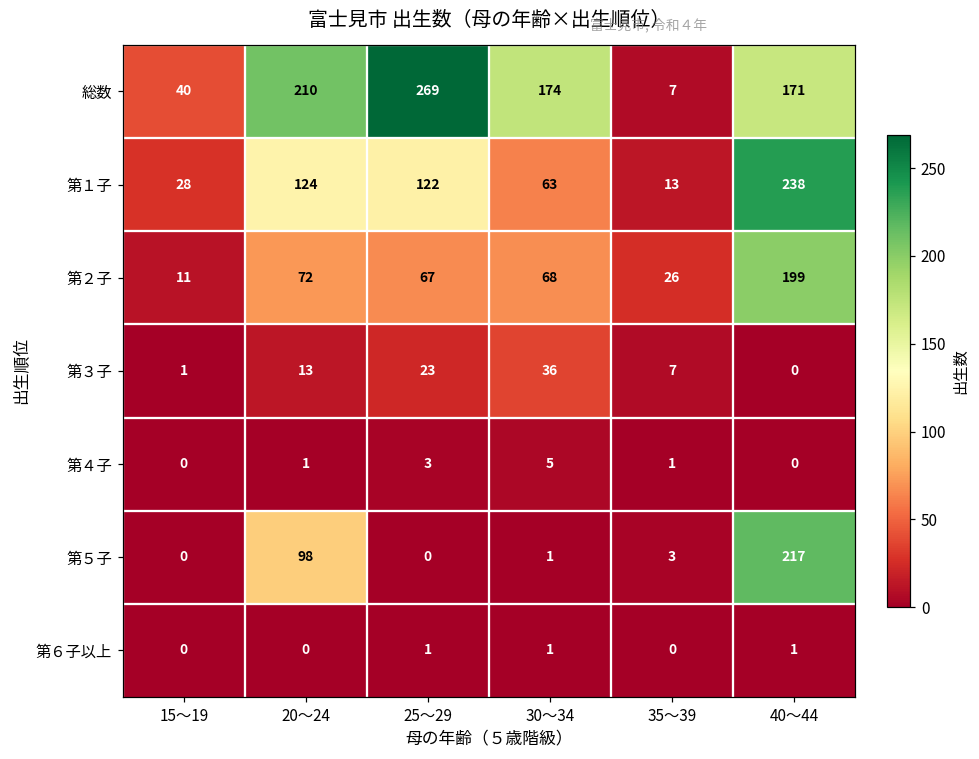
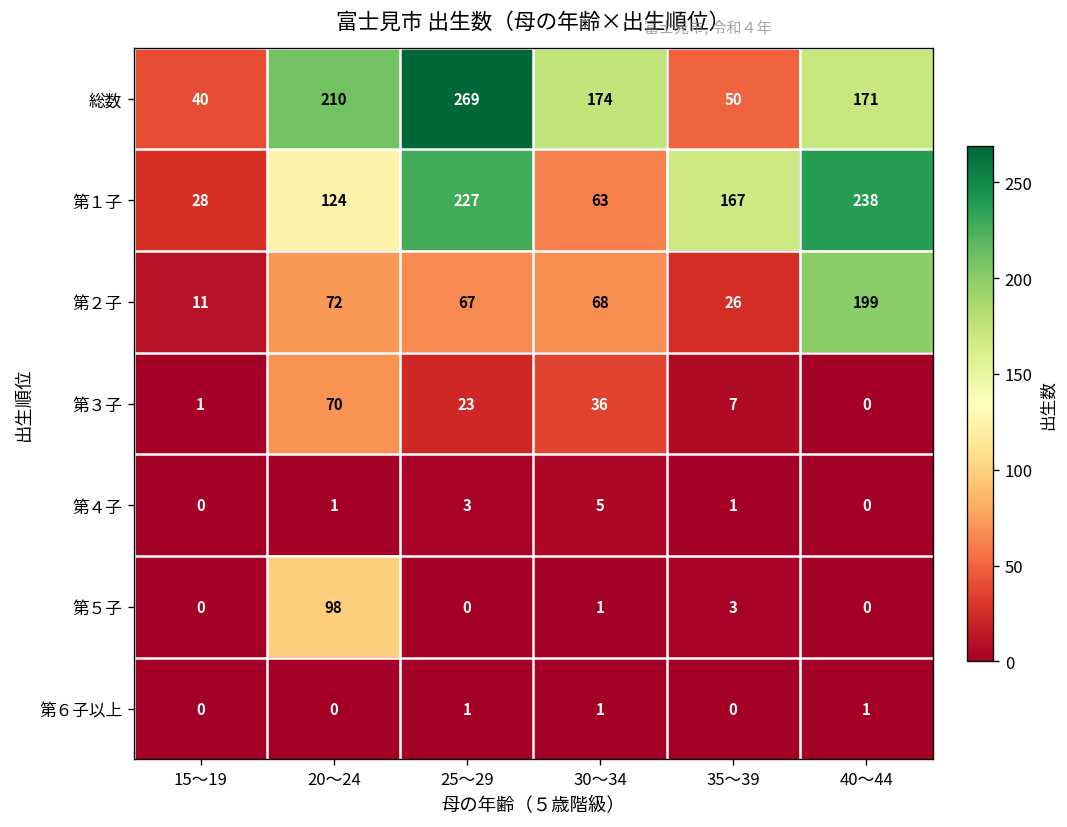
総数, 35～39: 7 -> 50
第１子, 25～29: 122 -> 227
第１子, 35～39: 13 -> 167
第３子, 20～24: 13 -> 70
第５子, 40～44: 217 -> 0
